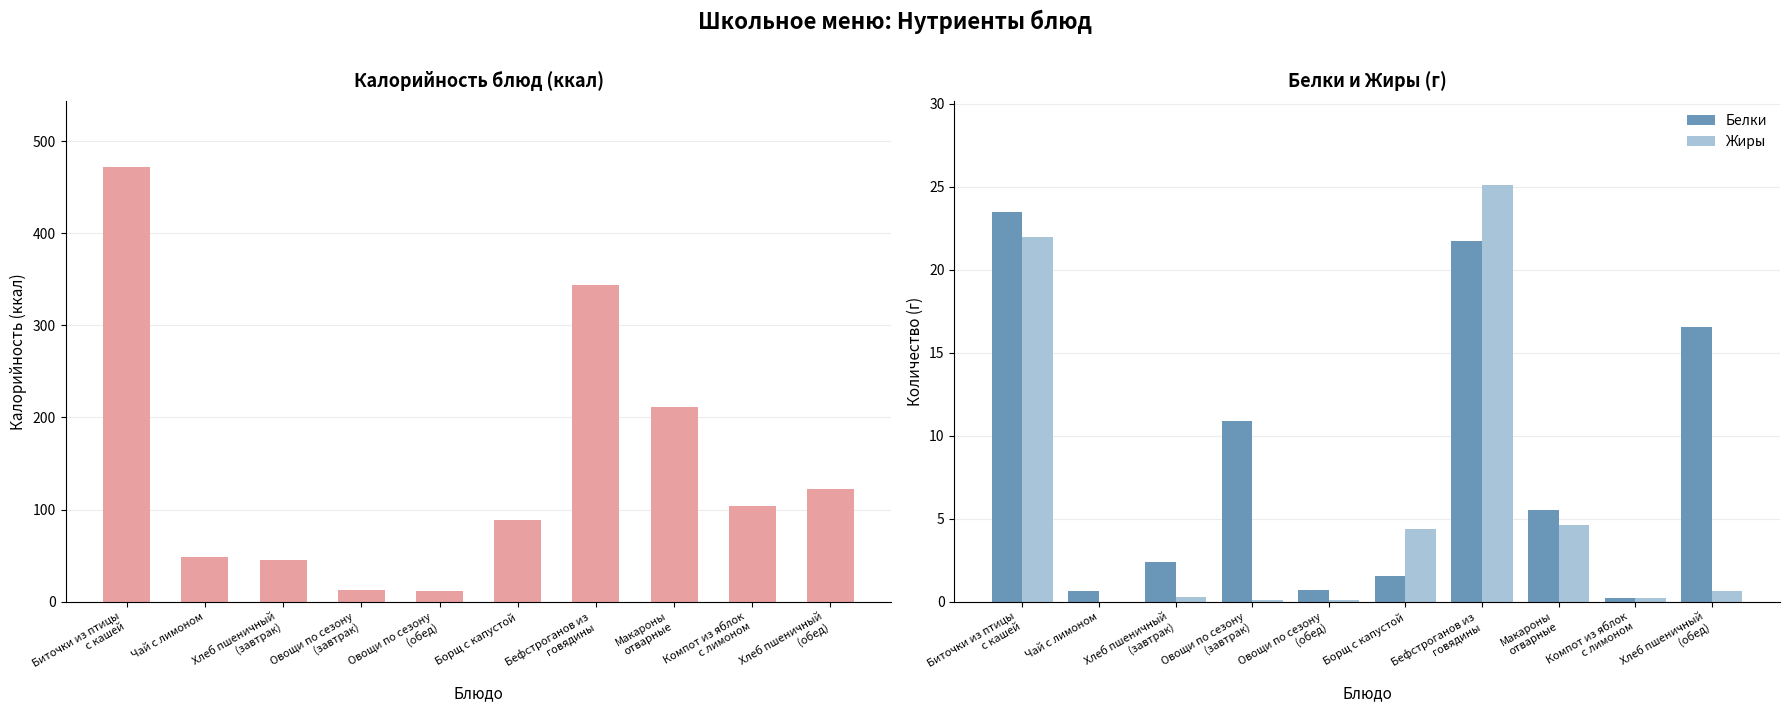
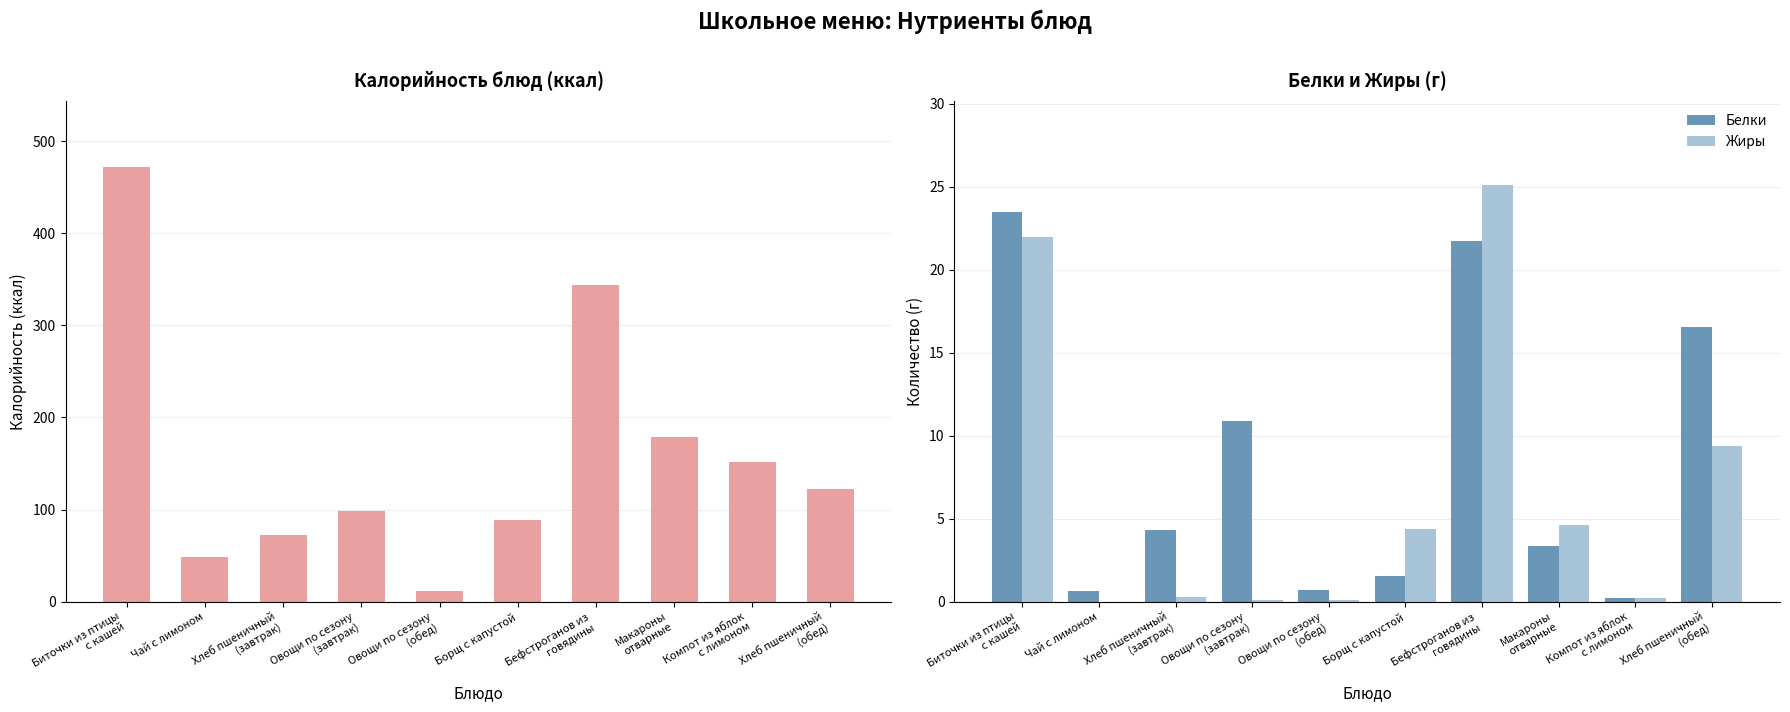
Калорийность блюд (ккал), Хлеб пшеничный (завтрак): 50 -> 70
Калорийность блюд (ккал), Овощи по сезону (завтрак): 10 -> 100
Калорийность блюд (ккал), Макароны отварные: 210 -> 180
Калорийность блюд (ккал), Компот из яблок с лимоном: 100 -> 150
Белки и Жиры (г), Белки, Хлеб пшеничный (завтрак): 2.4 -> 4.3
Белки и Жиры (г), Белки, Макароны отварные: 5.5 -> 3.4
Белки и Жиры (г), Жиры, Хлеб пшеничный (обед): 0.7 -> 9.4
